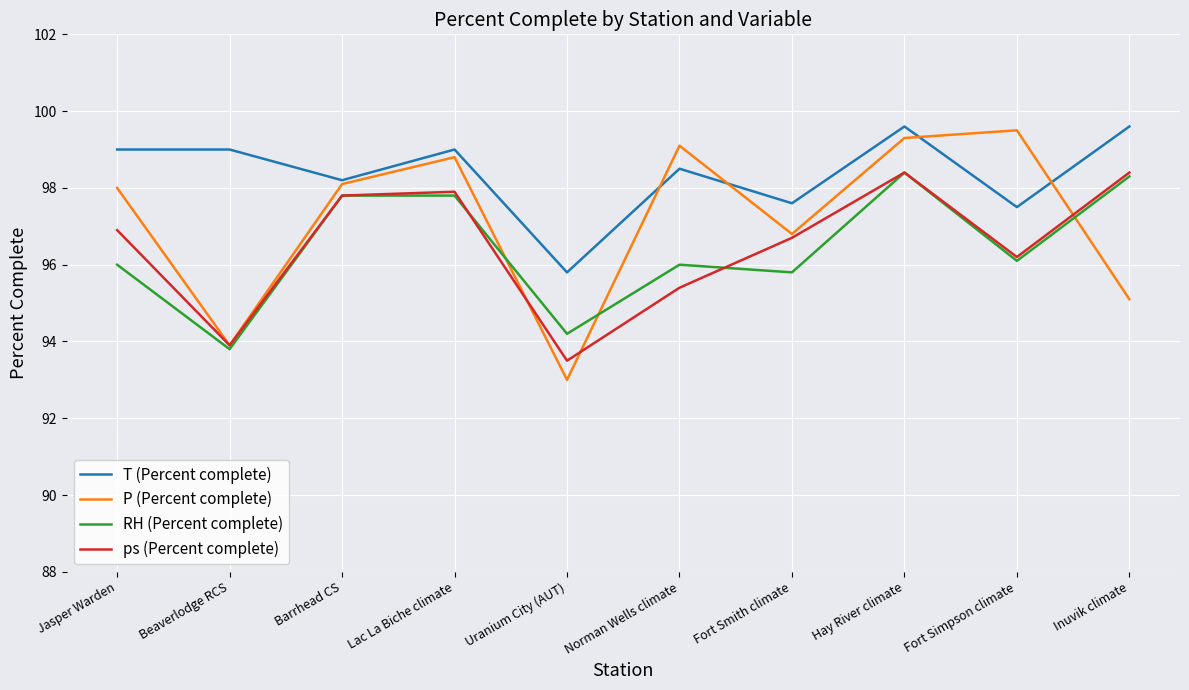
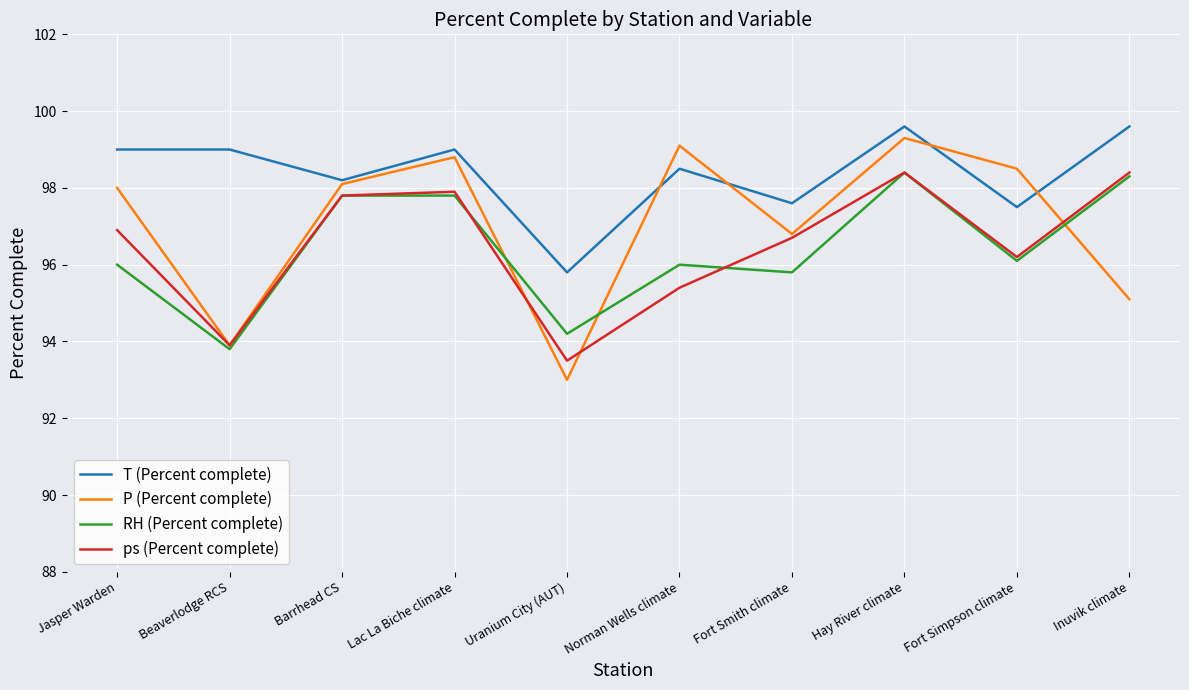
P (Percent complete), Fort Simpson climate: 99.5 -> 98.5
